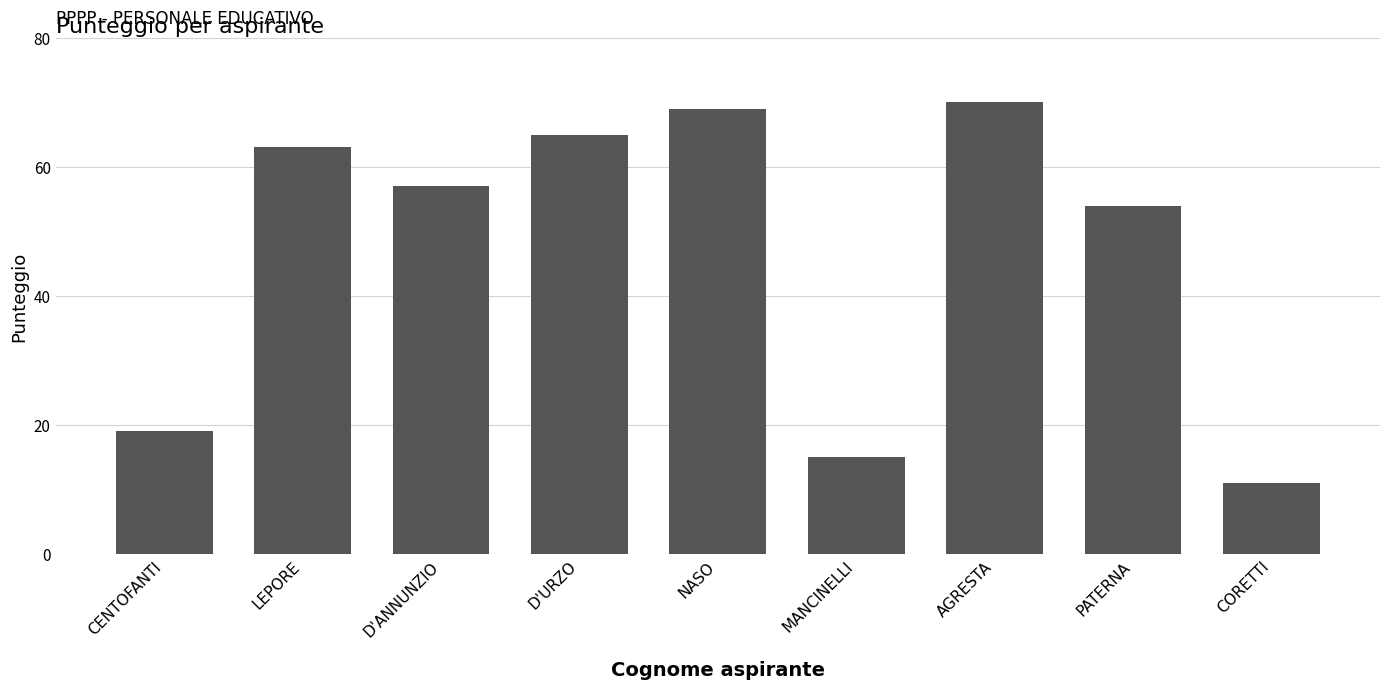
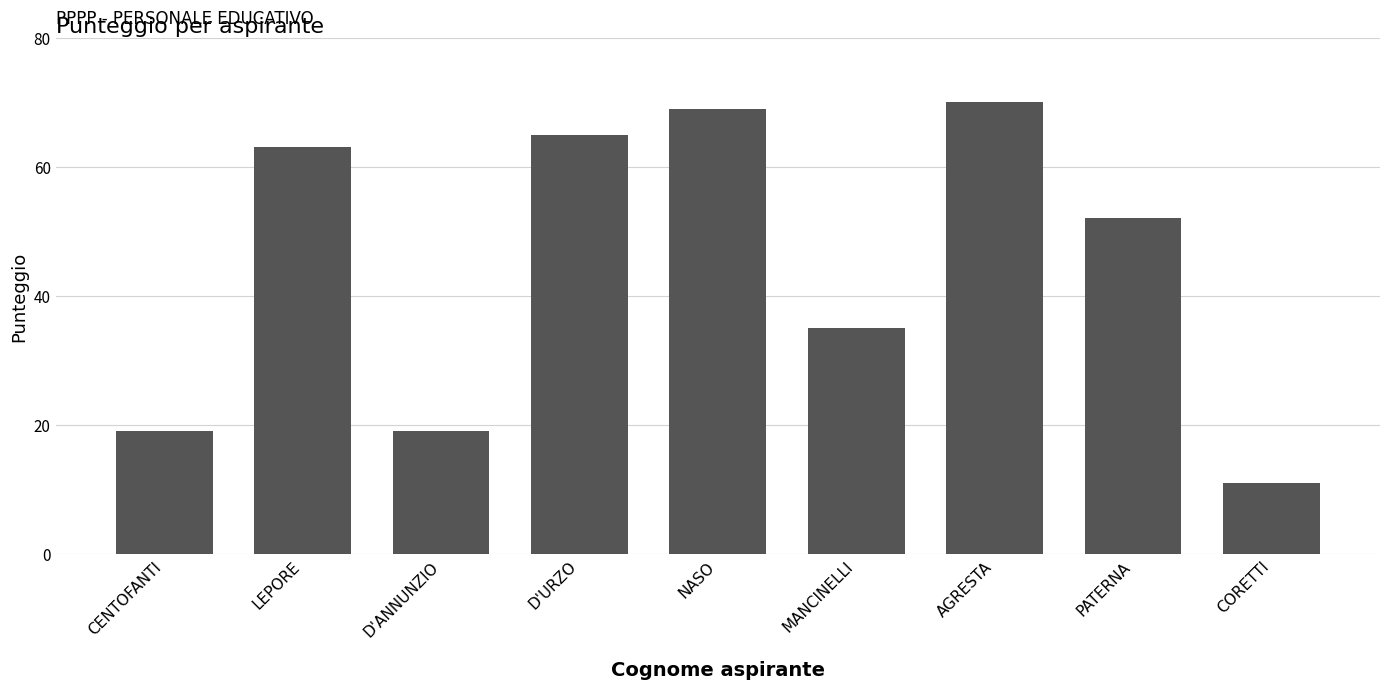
D'ANNUNZIO: 57 -> 19
MANCINELLI: 15 -> 35
PATERNA: 54 -> 52
